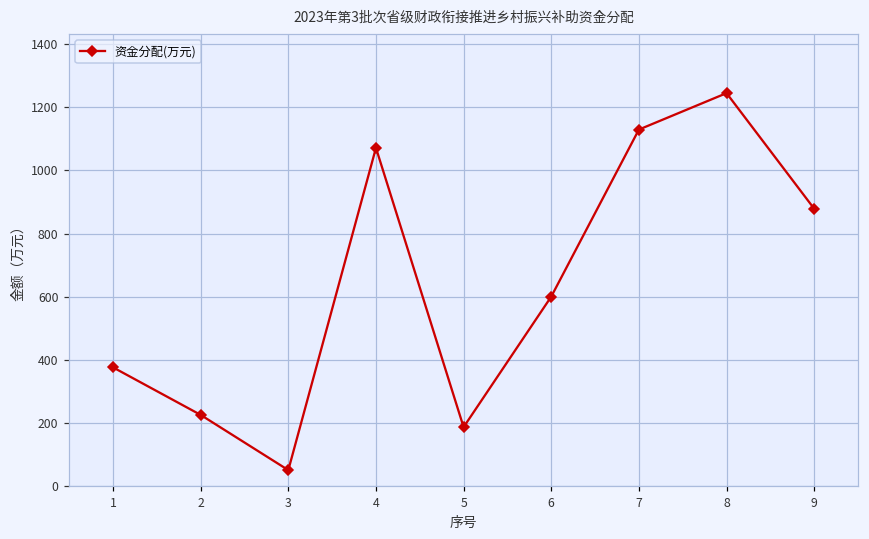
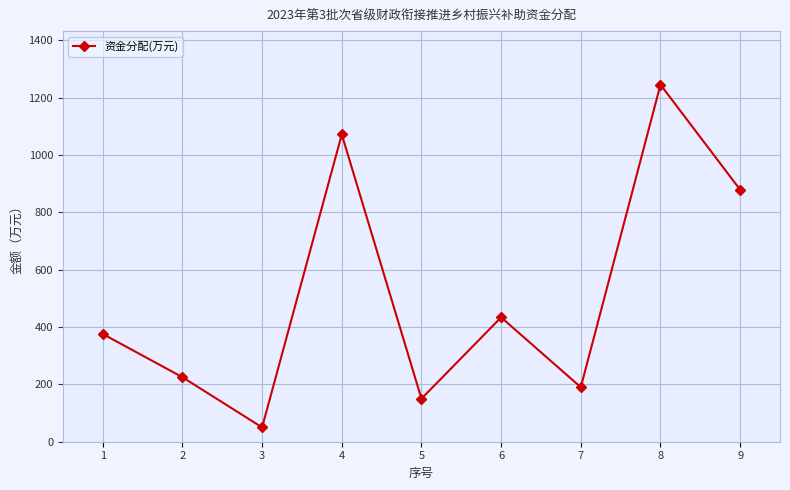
5: 190 -> 150
6: 600 -> 430
7: 1130 -> 190
